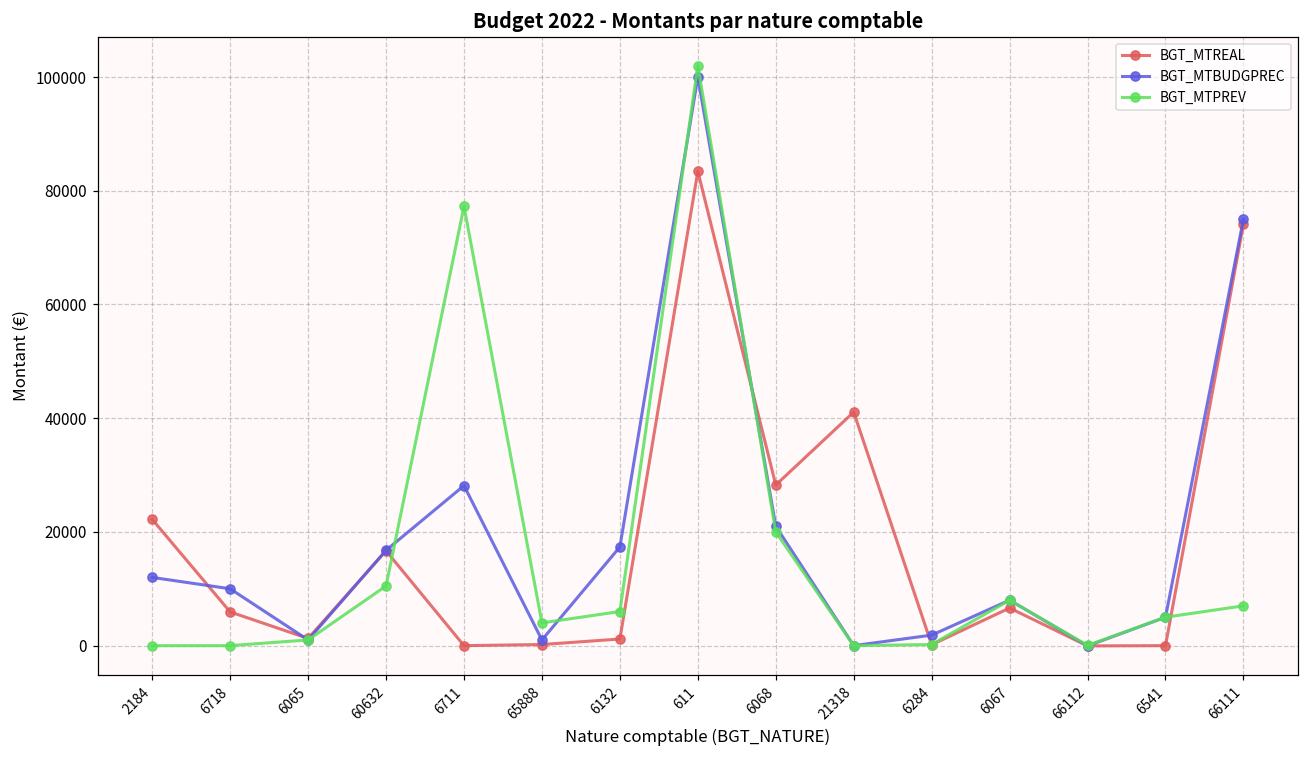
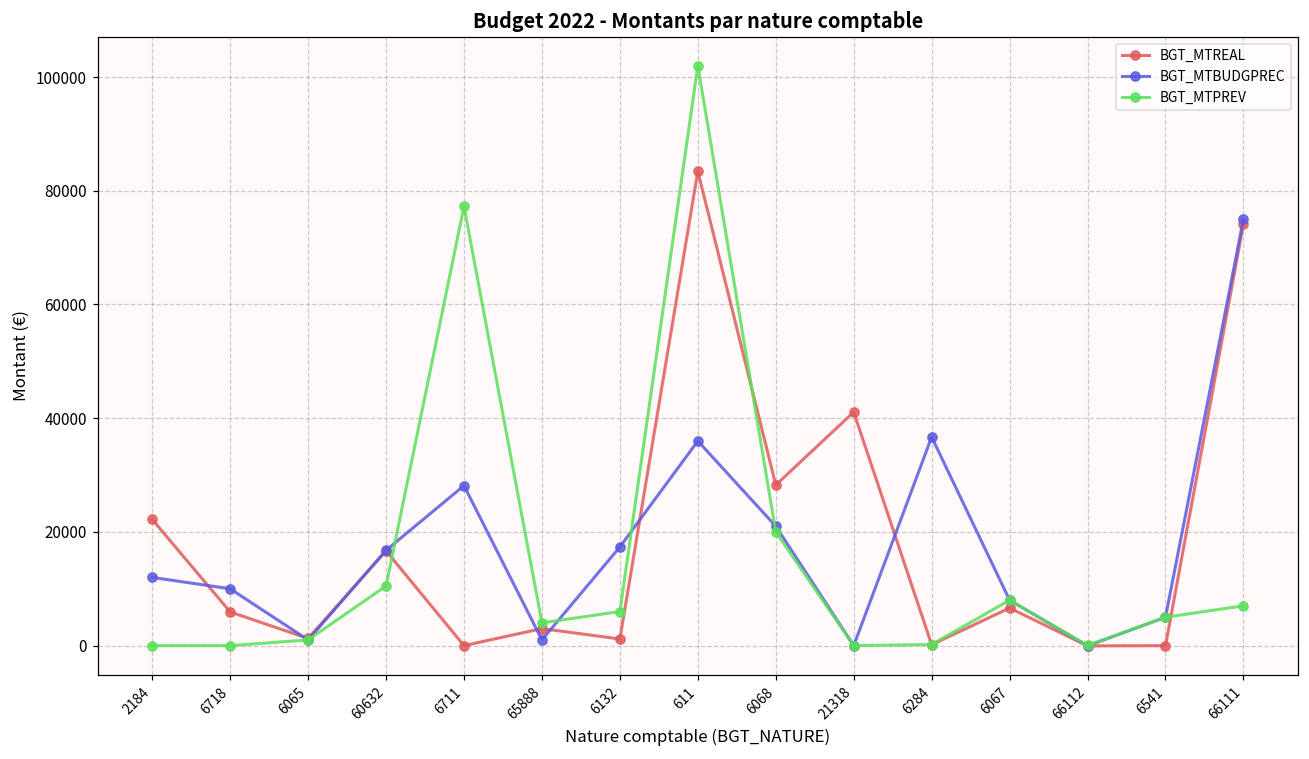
BGT_MTREAL, 65888: 0 -> 3000
BGT_MTBUDGPREC, 611: 100000 -> 36000
BGT_MTBUDGPREC, 6284: 2000 -> 37000
